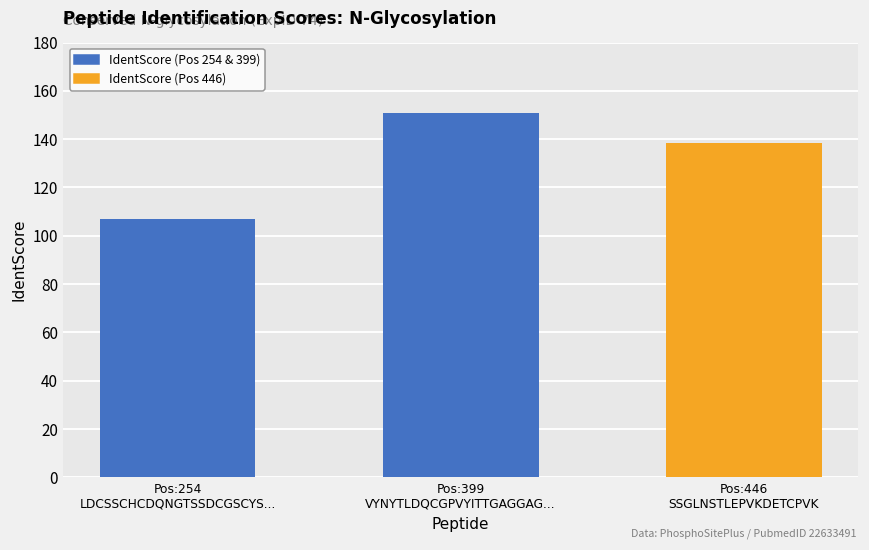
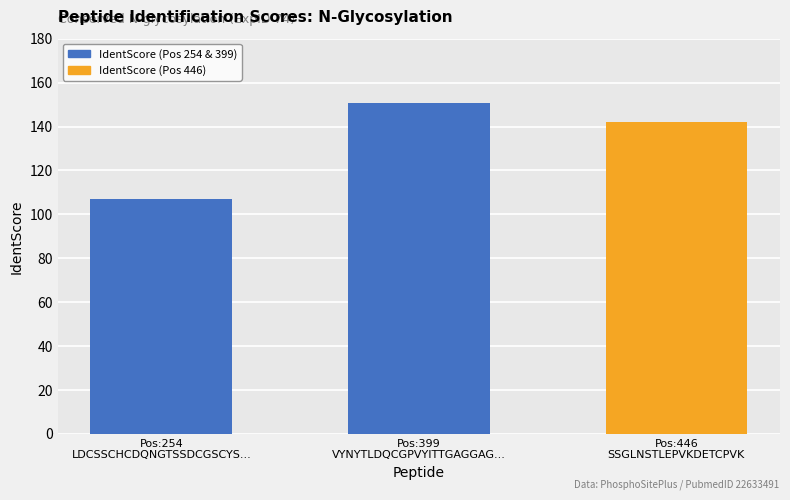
Pos:446 SSGLNSTLEPVKDETCPVK: 138 -> 142
